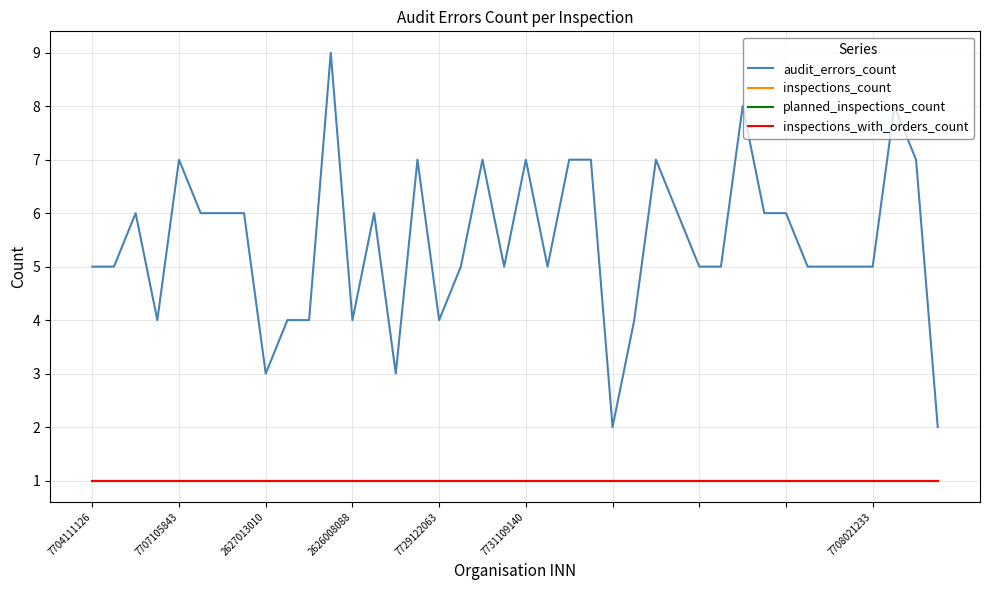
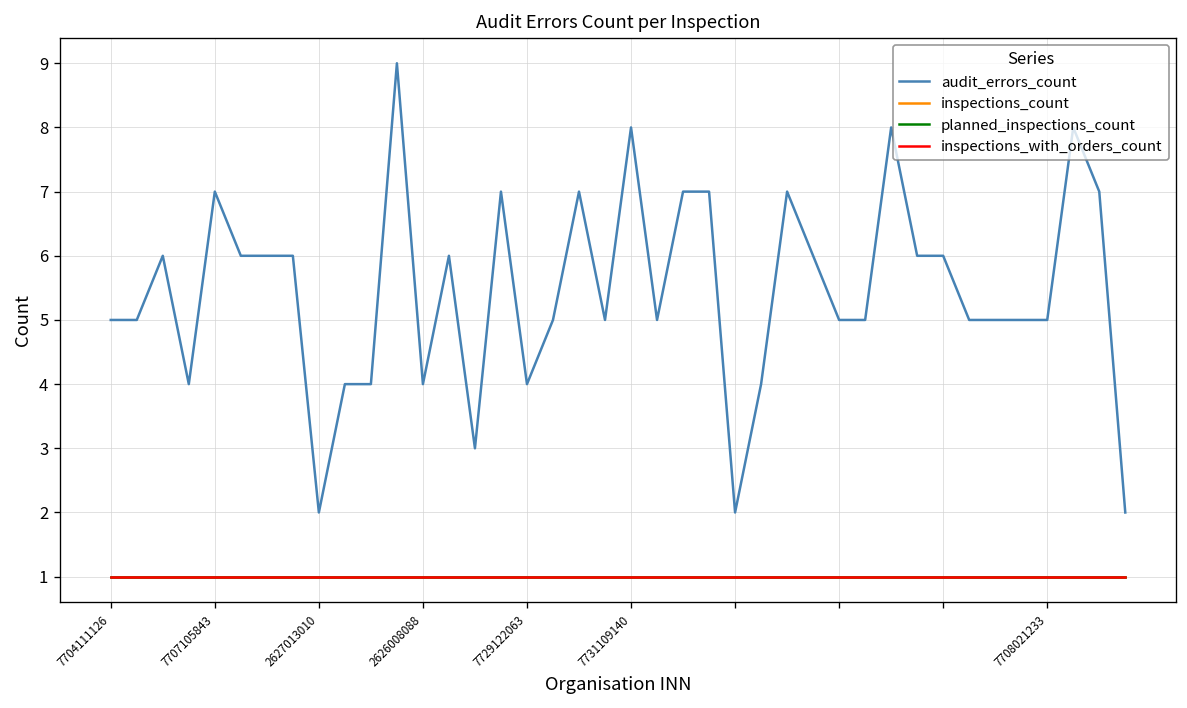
audit_errors_count, 2627013010: 3 -> 2
audit_errors_count, 7731109140: 7 -> 8
